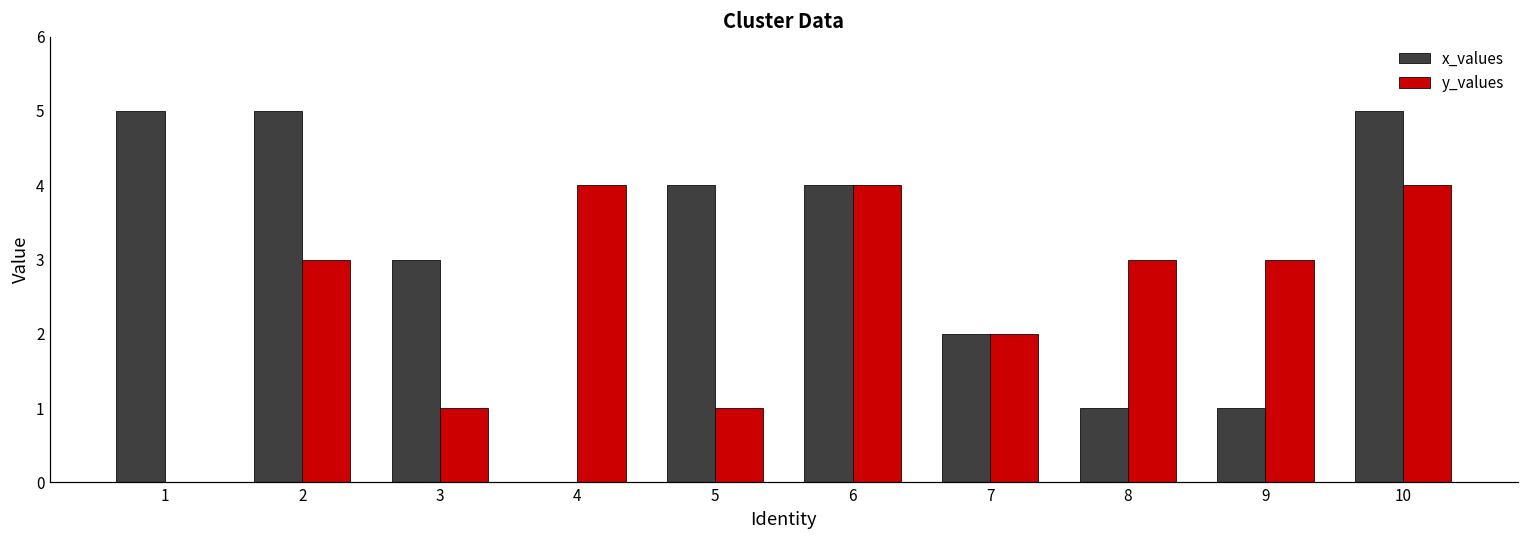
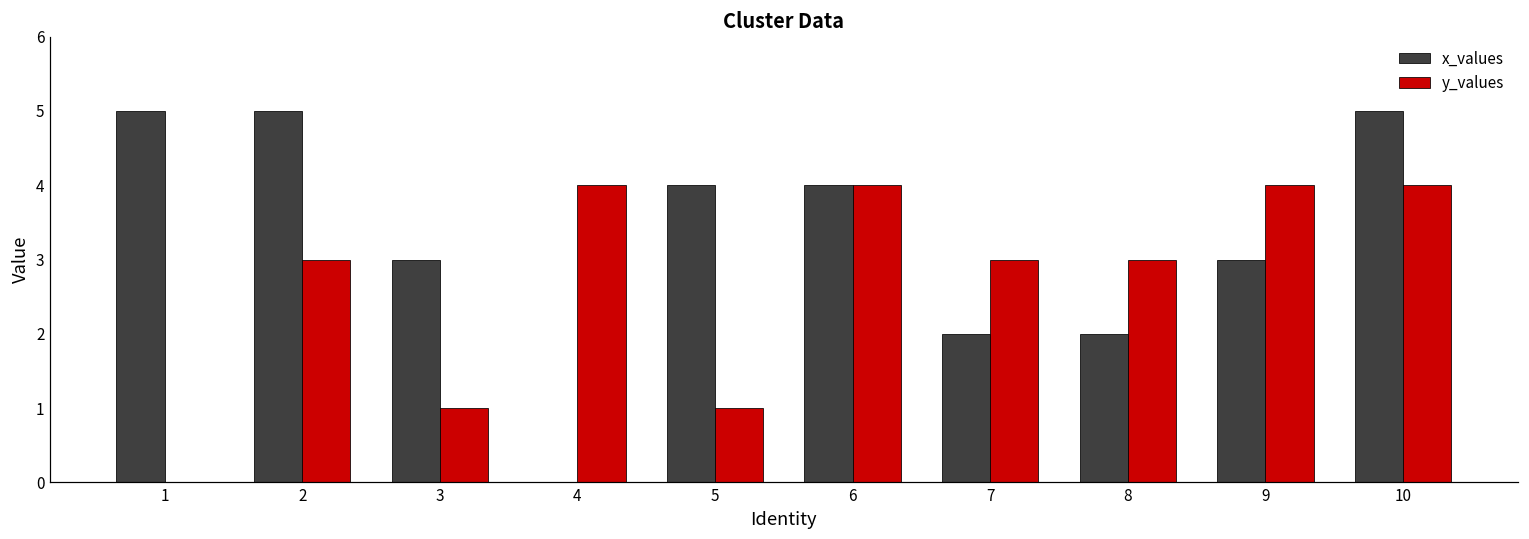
y_values, 7: 2 -> 3
x_values, 8: 1 -> 2
x_values, 9: 1 -> 3
y_values, 9: 3 -> 4
